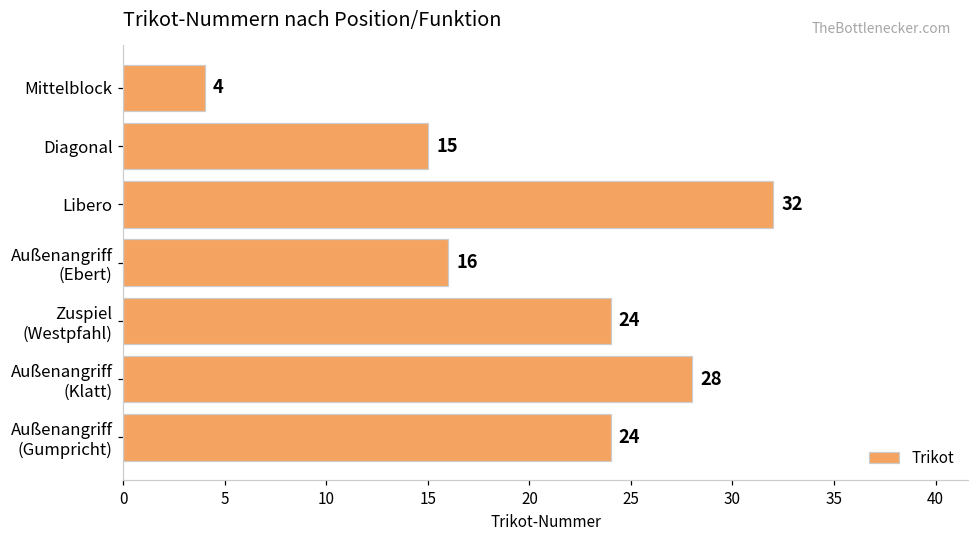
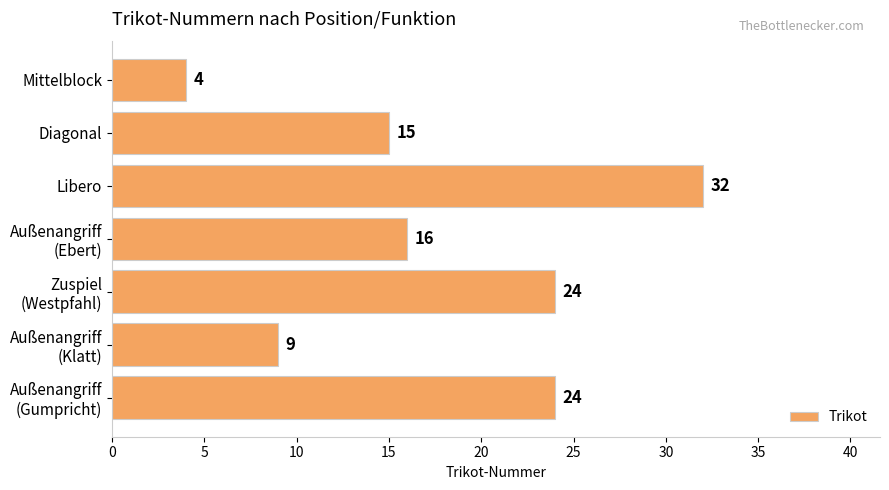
Außenangriff (Klatt): 28 -> 9
